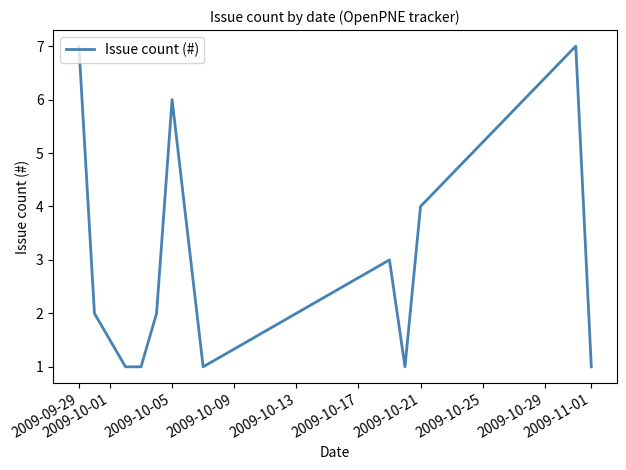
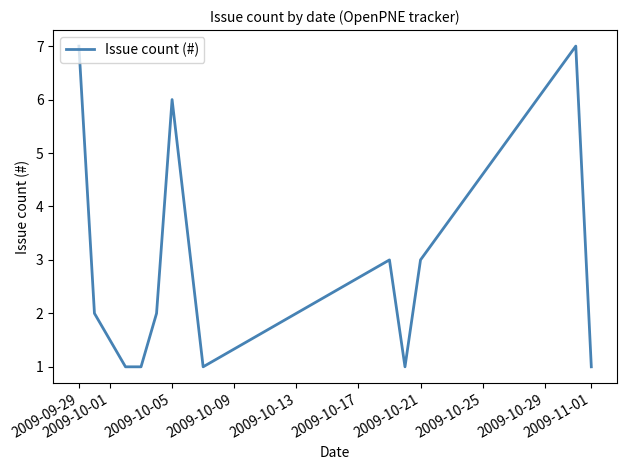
2009-10-21: 4 -> 3
